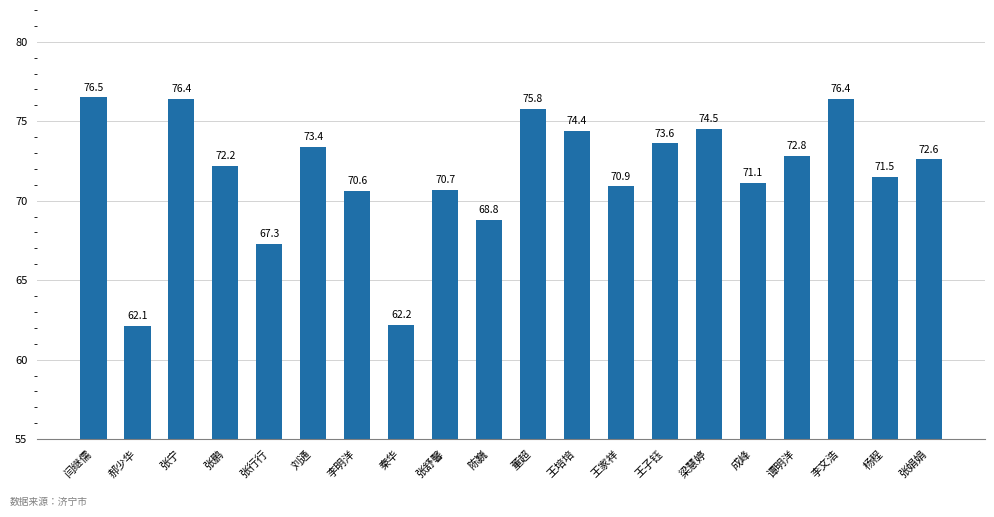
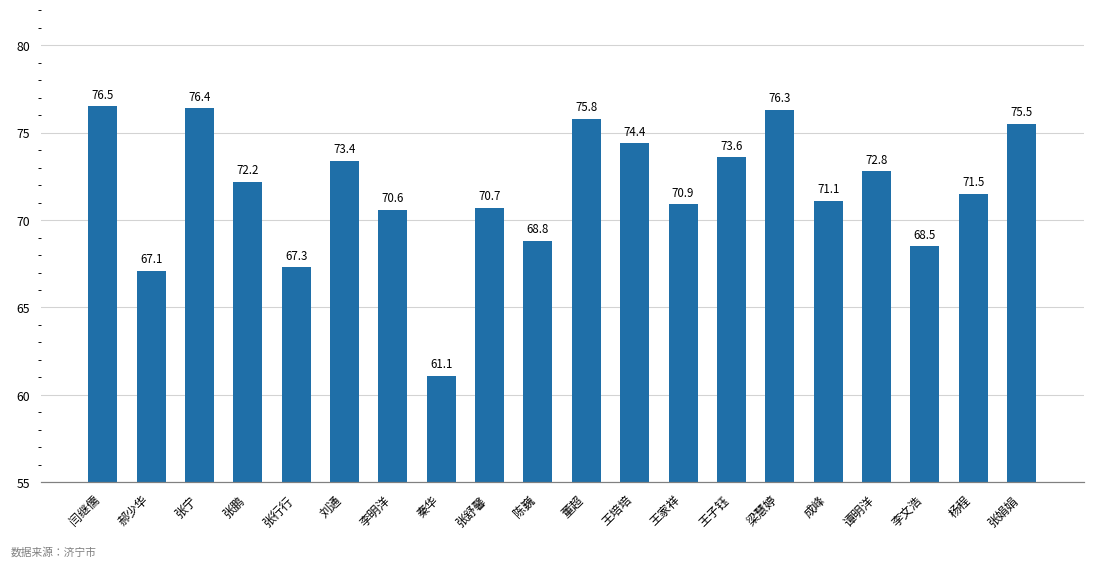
郝少华: 62.1 -> 67.1
秦华: 62.2 -> 61.1
梁慧婷: 74.5 -> 76.3
李文浩: 76.4 -> 68.5
张娟娟: 72.6 -> 75.5
